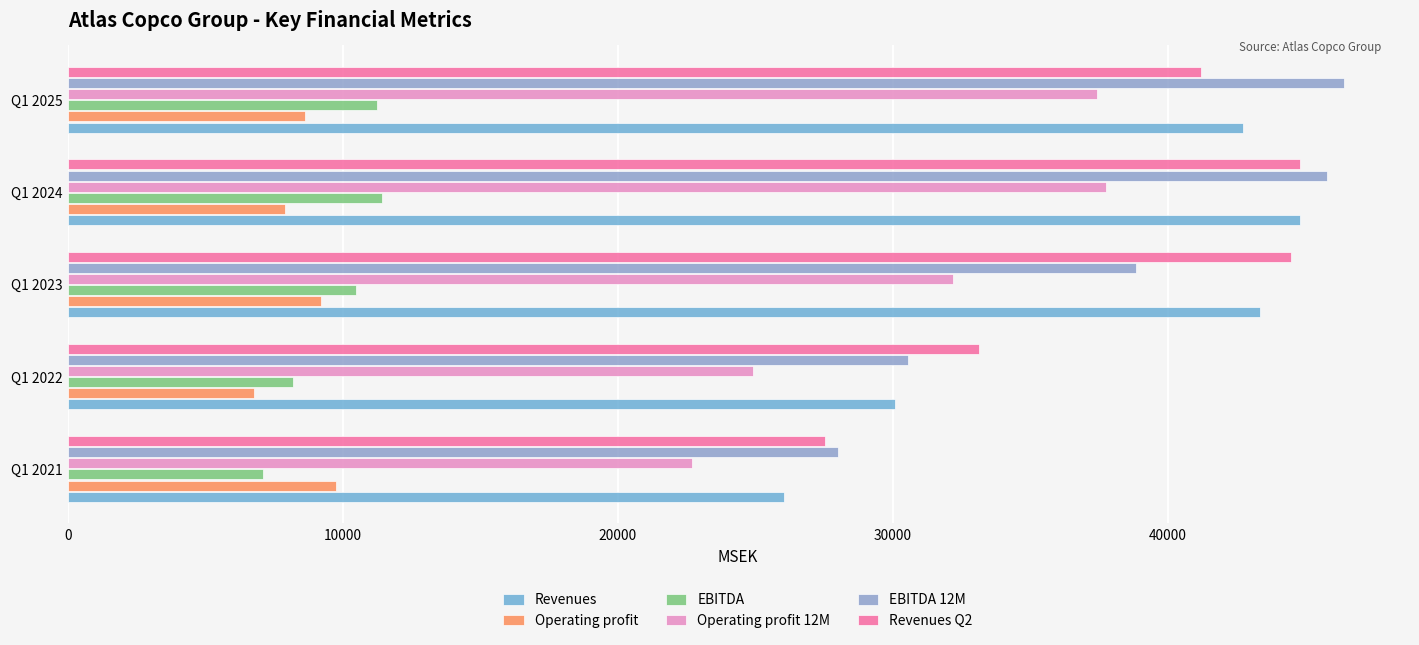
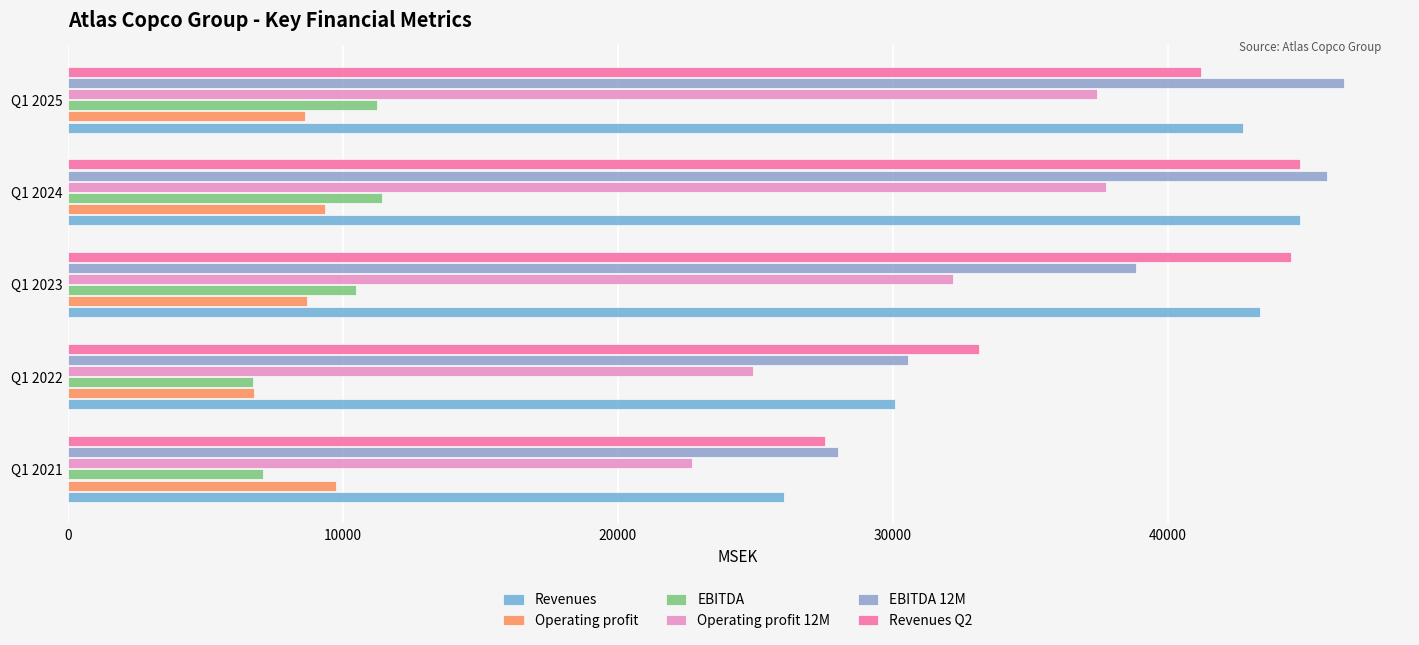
Operating profit, Q1 2024: 7900 -> 9300
Operating profit, Q1 2023: 9200 -> 8700
EBITDA, Q1 2022: 8200 -> 6700
